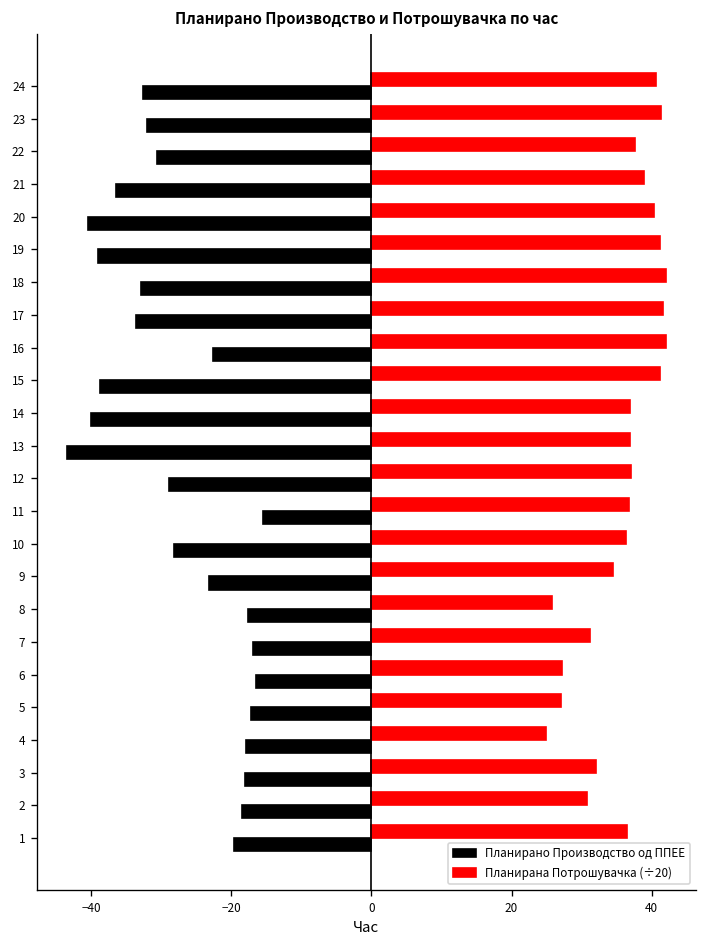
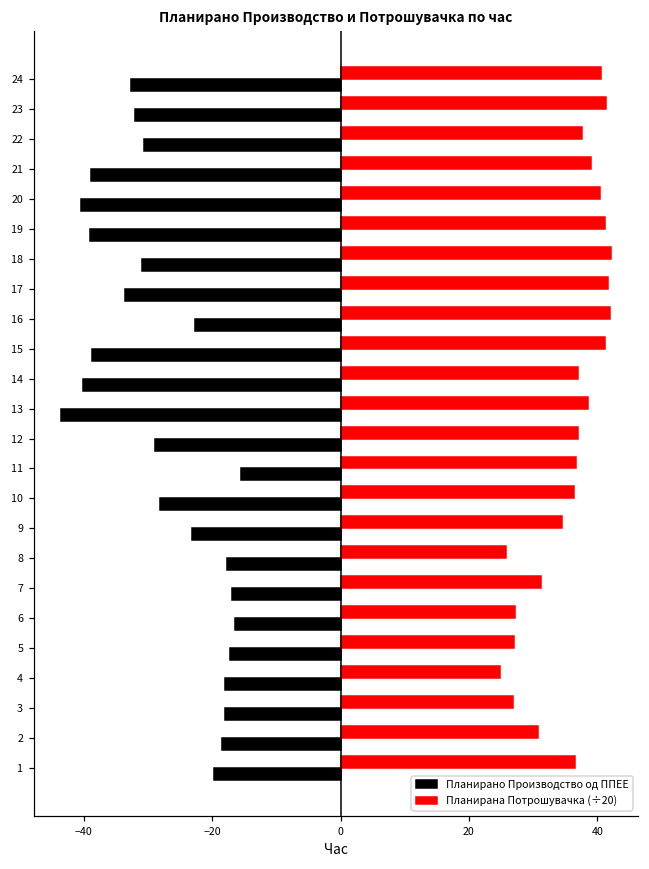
Планирано Производство од ППЕЕ, 21: -37 -> -39
Планирано Производство од ППЕЕ, 18: -33 -> -31
Планирана Потрошувачка (÷20), 13: 37 -> 39
Планирана Потрошувачка (÷20), 3: 32 -> 27
